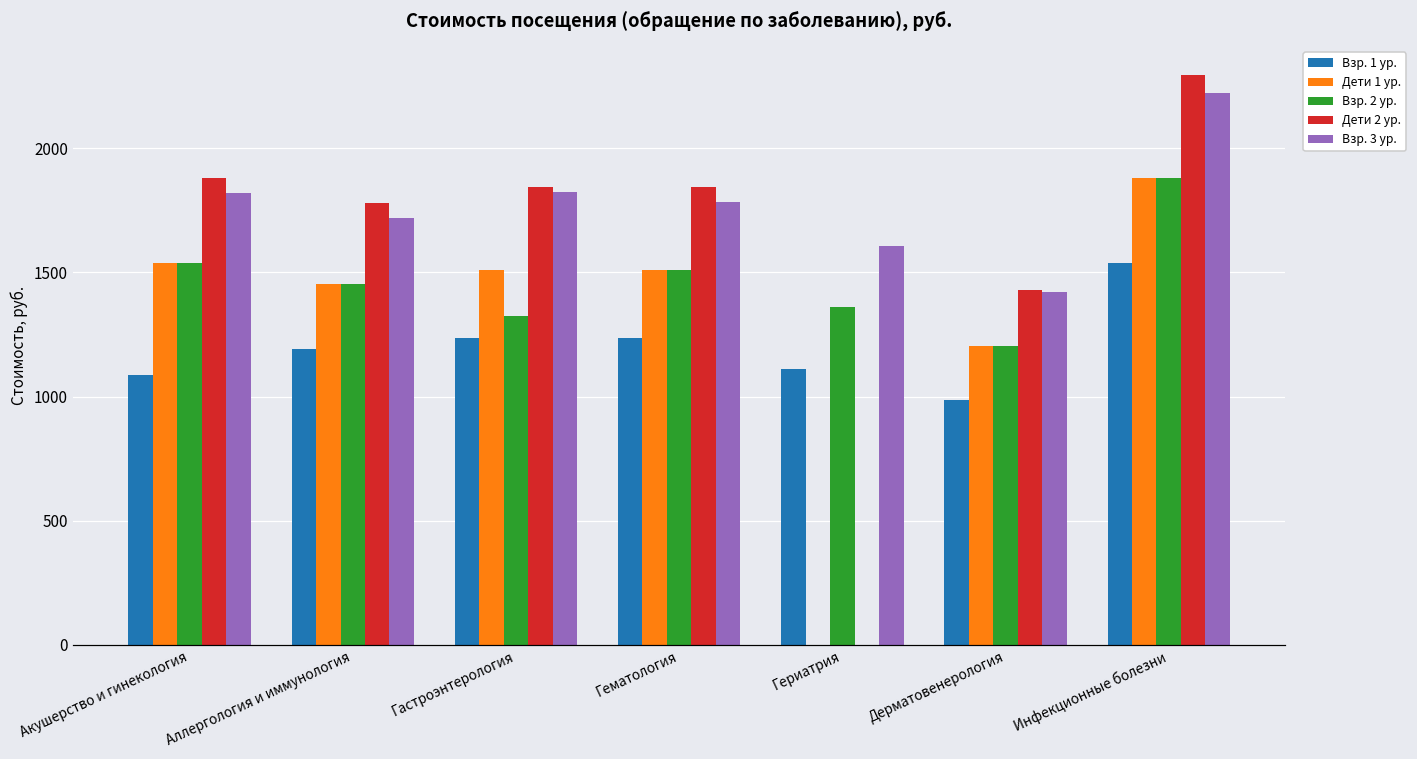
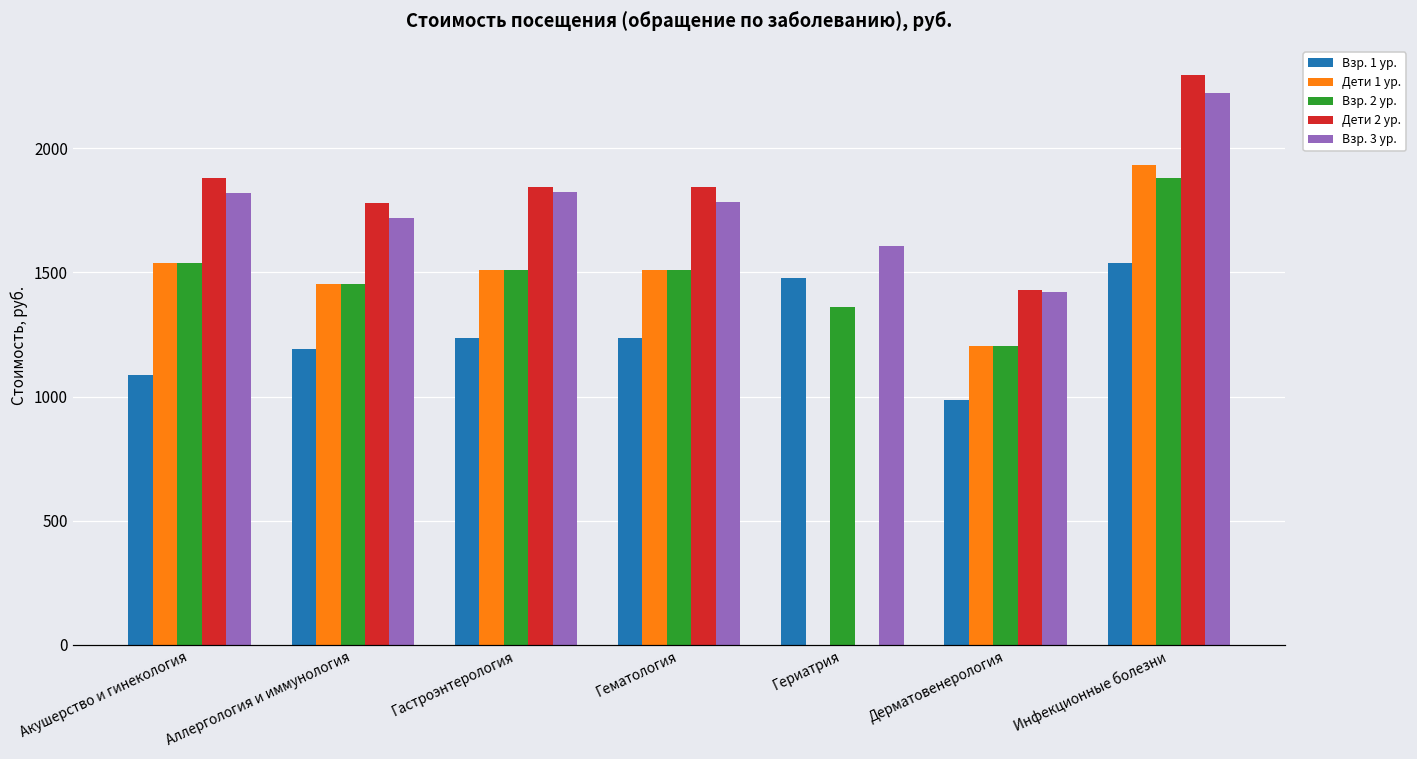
Взр. 2 ур., Гастроэнтерология: 1330 -> 1510
Взр. 1 ур., Гериатрия: 1110 -> 1480
Дети 1 ур., Инфекционные болезни: 1880 -> 1930
